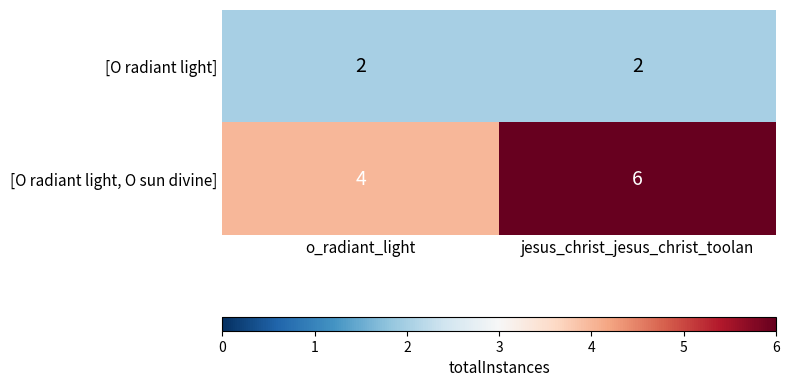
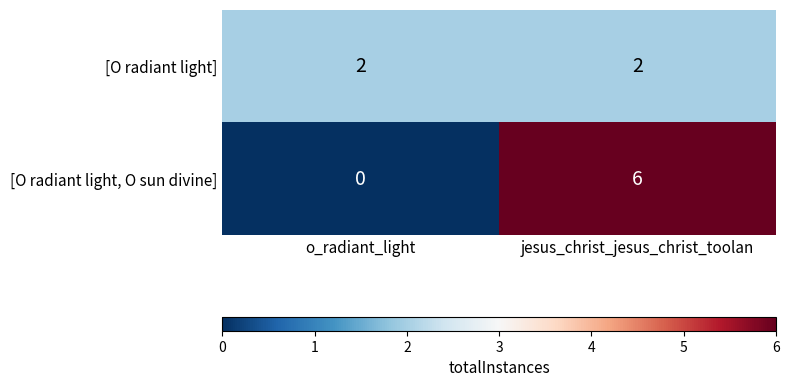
[O radiant light, O sun divine], o_radiant_light: 4 -> 0
